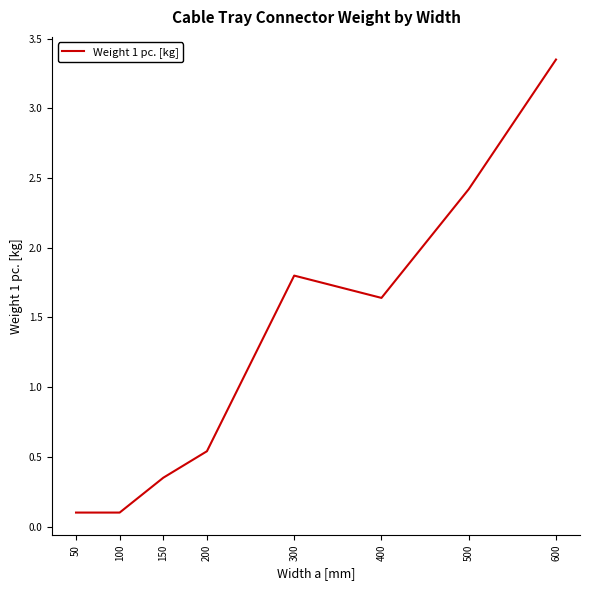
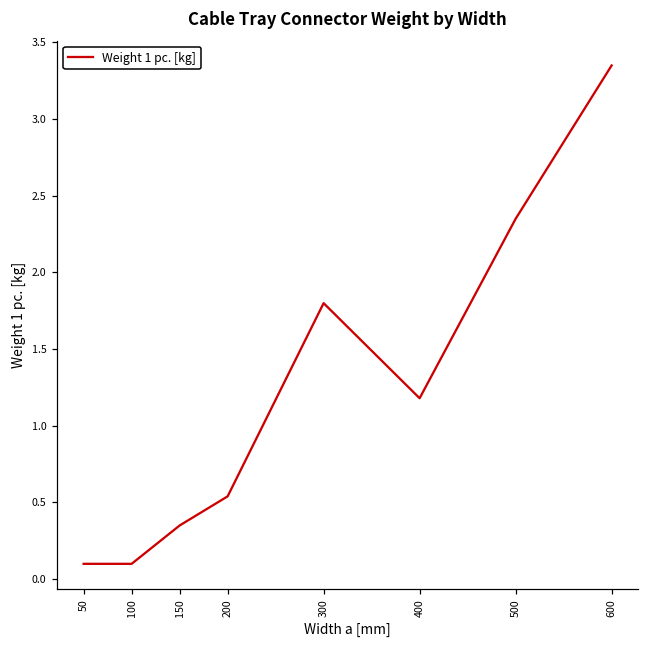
400: 1.64 -> 1.18
500: 2.42 -> 2.35
